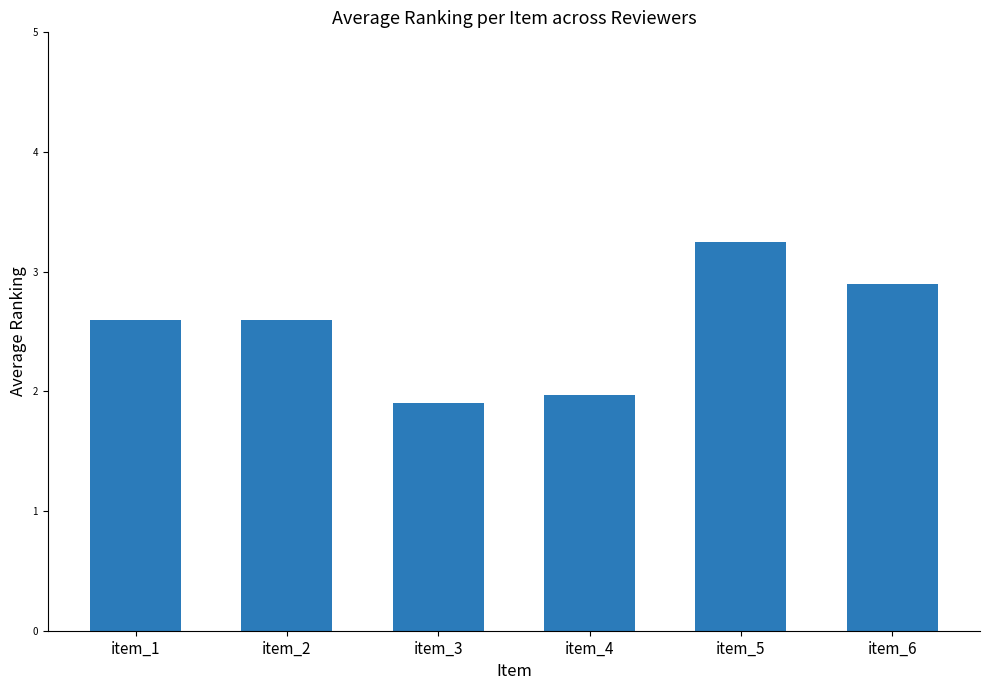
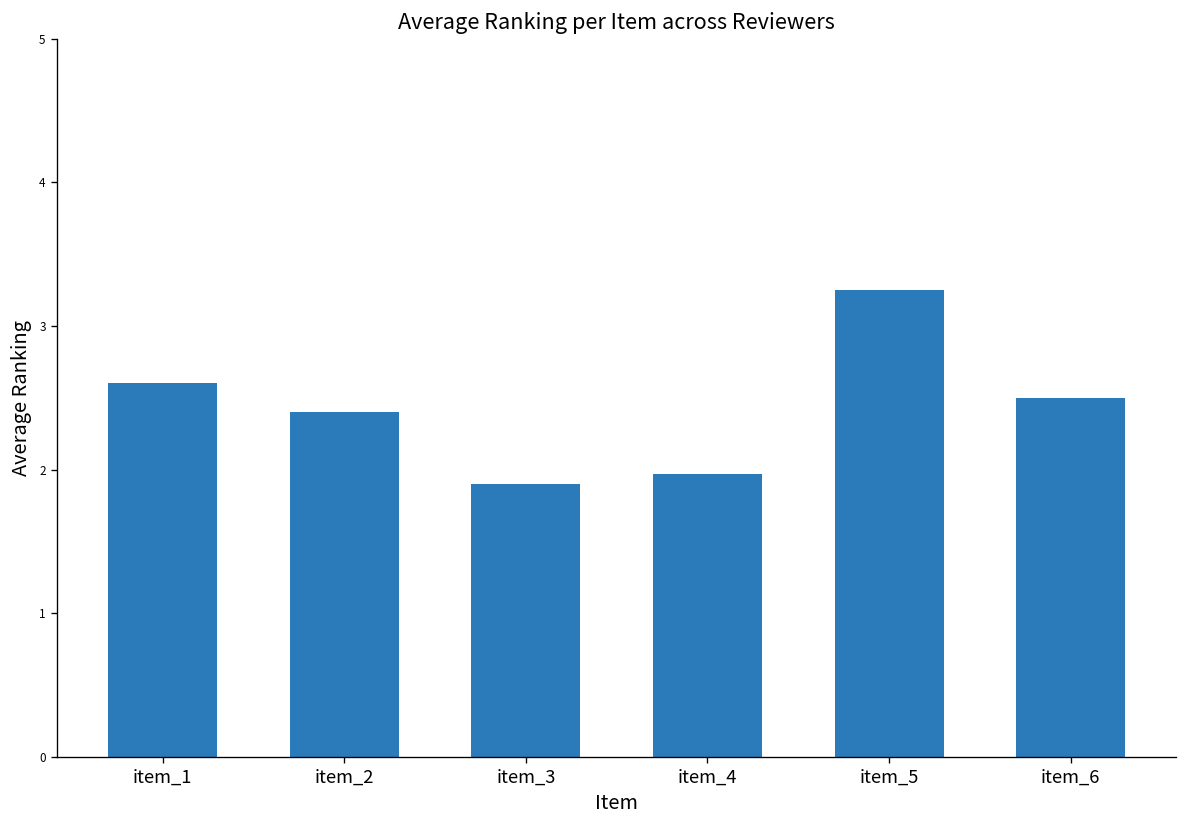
item_2: 2.6 -> 2.4
item_6: 2.9 -> 2.5
